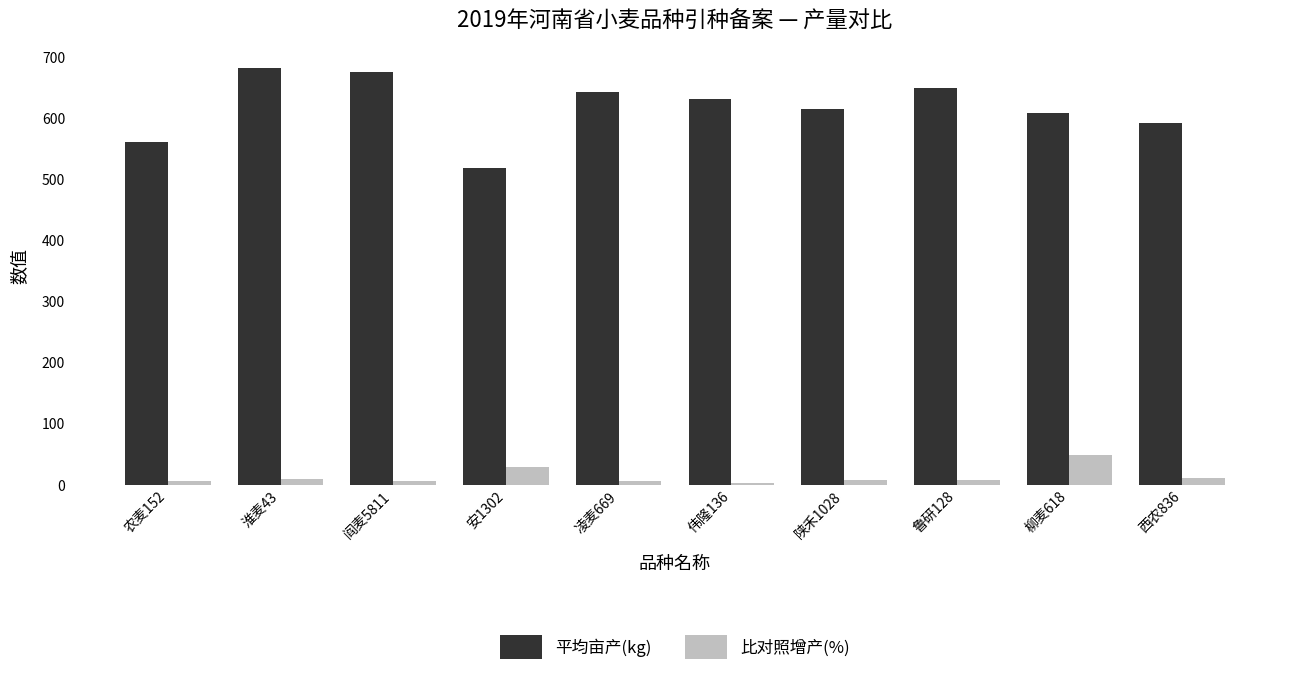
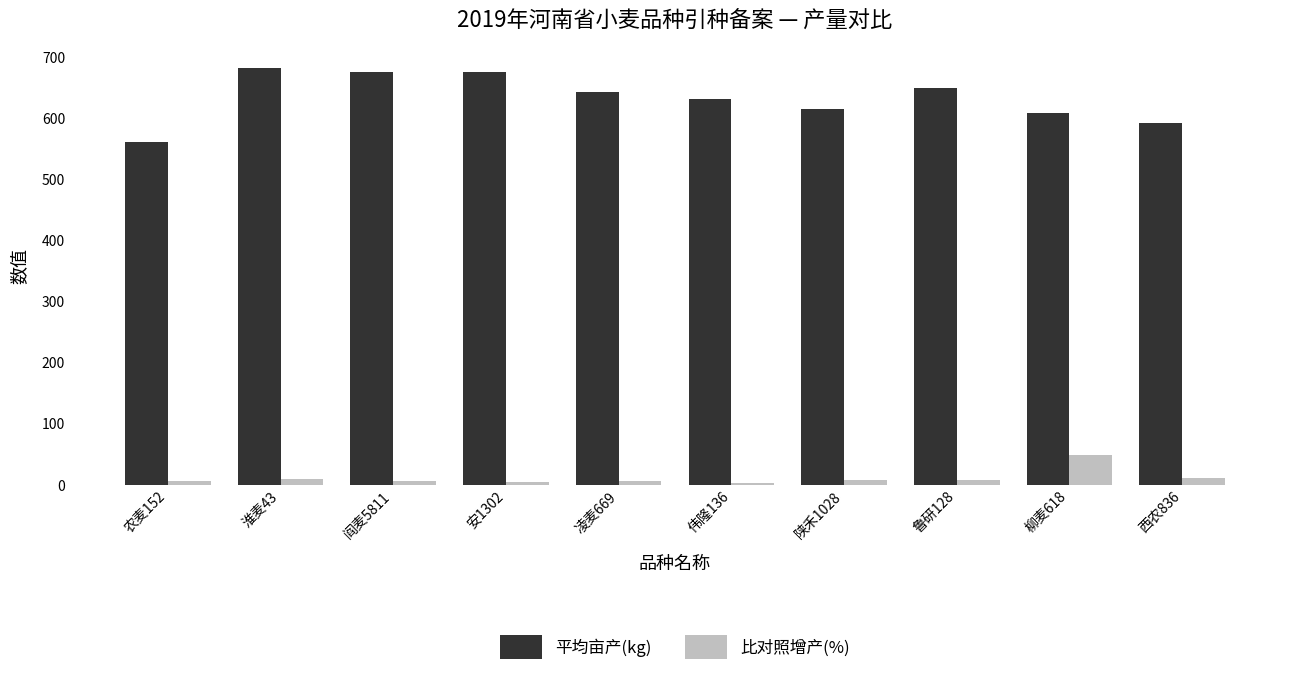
平均亩产(kg), 安1302: 520 -> 670
比对照增产(%), 安1302: 30 -> 10
